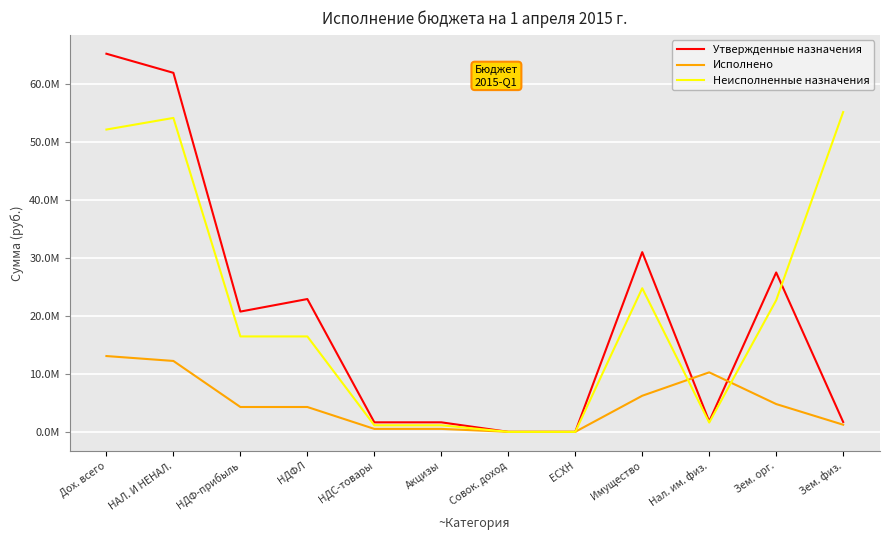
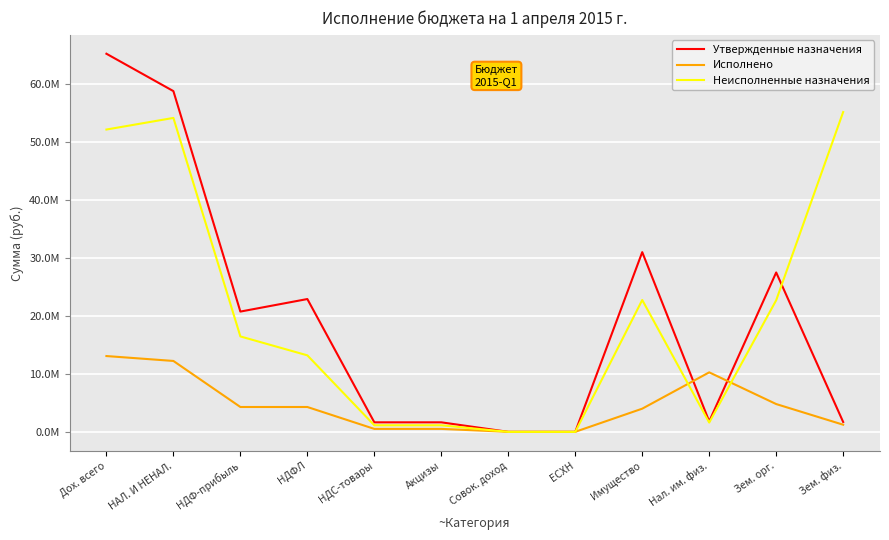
Утвержденные назначения, НАЛ. И НЕНАЛ.: 62000000 -> 59000000
Неисполненные назначения, НДФЛ: 16000000 -> 13000000
Исполнено, Имущество: 6000000 -> 4000000
Неисполненные назначения, Имущество: 25000000 -> 23000000
